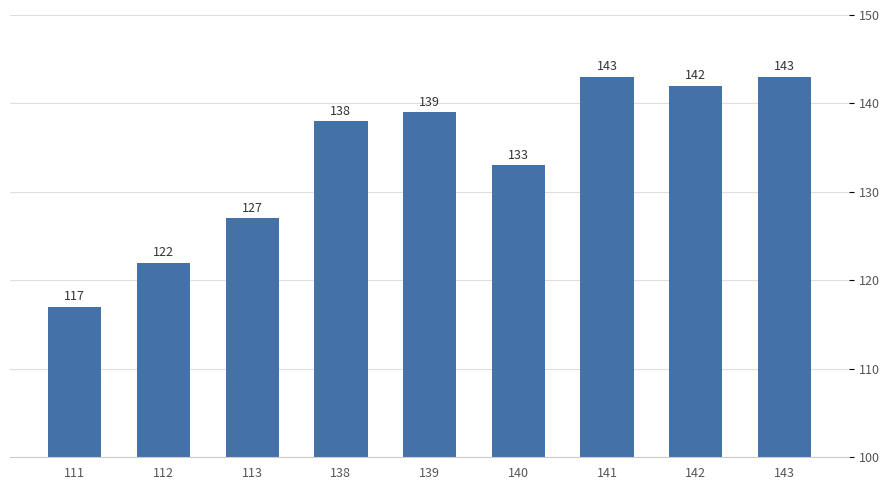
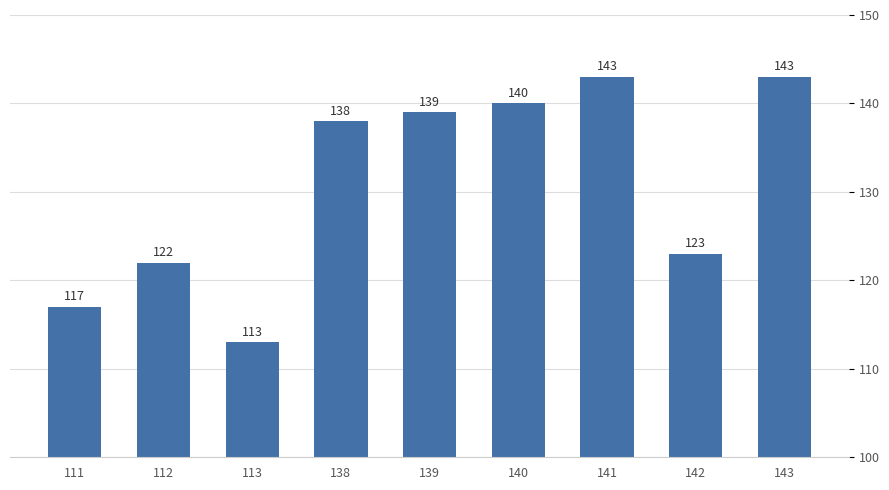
113: 127 -> 113
140: 133 -> 140
142: 142 -> 123
